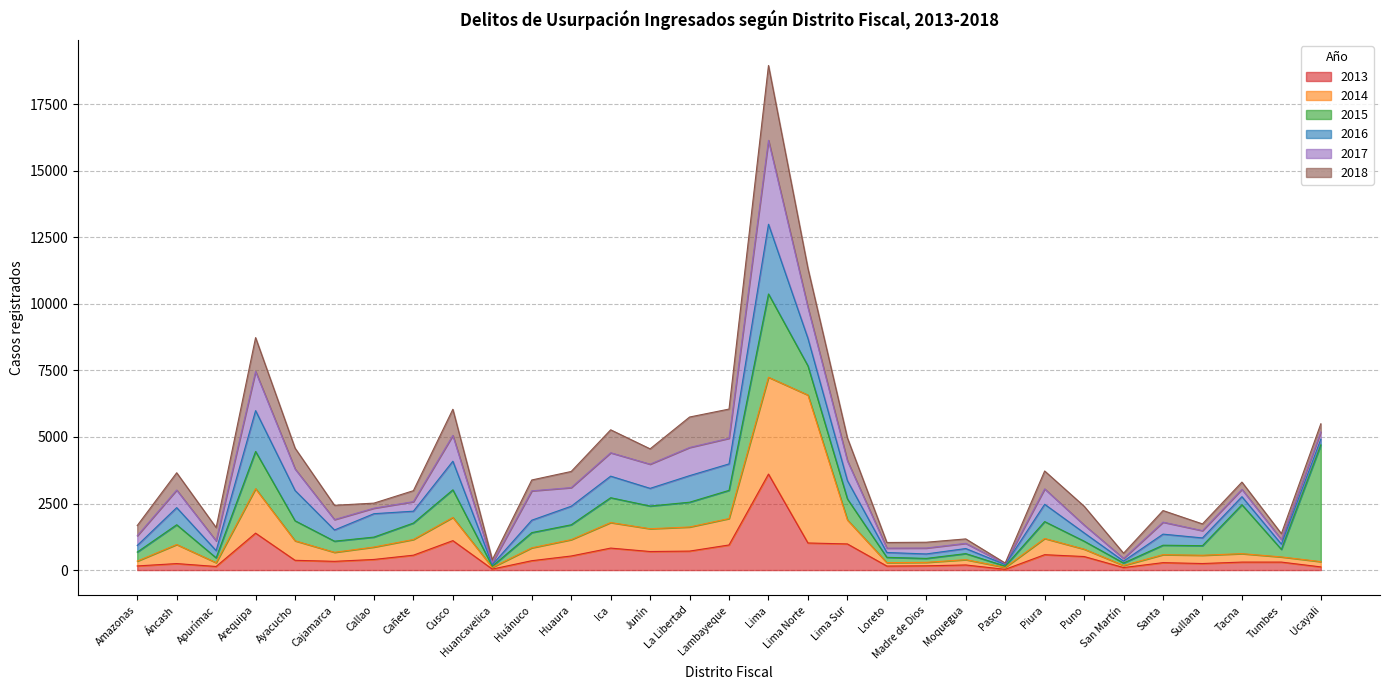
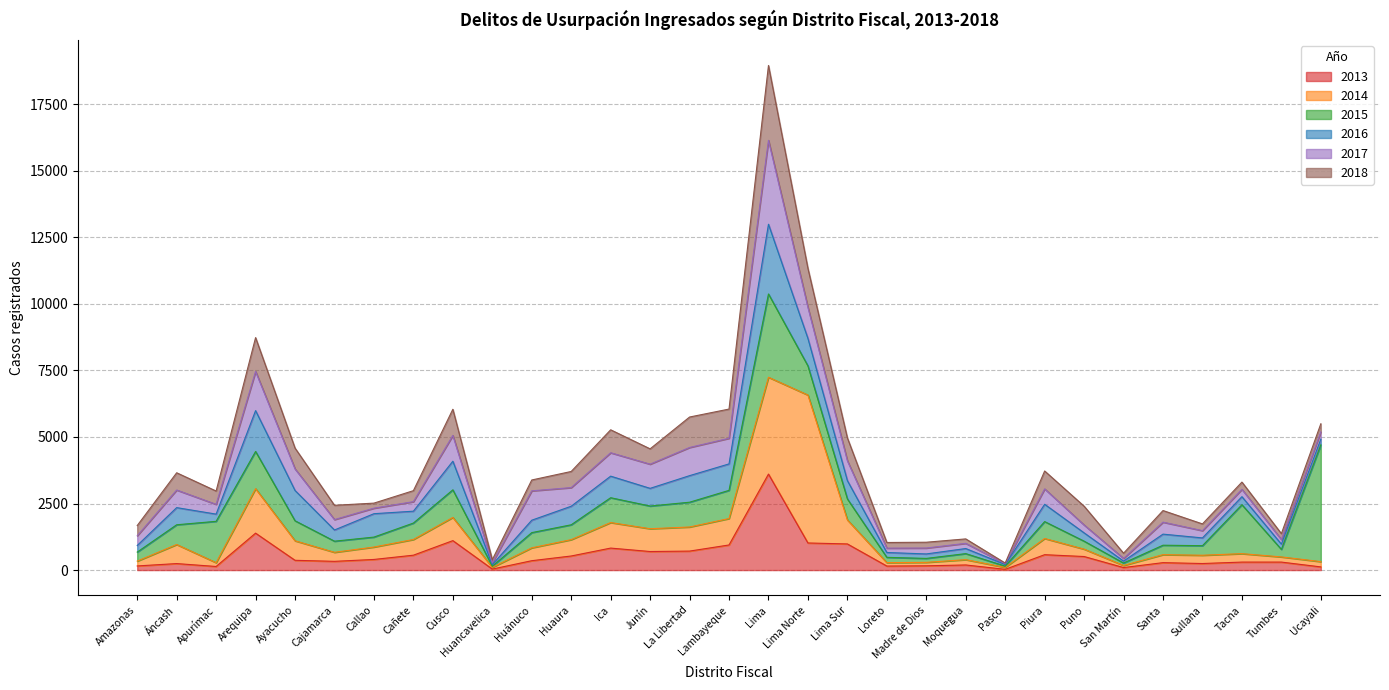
2015, Apurímac: 200 -> 1600
